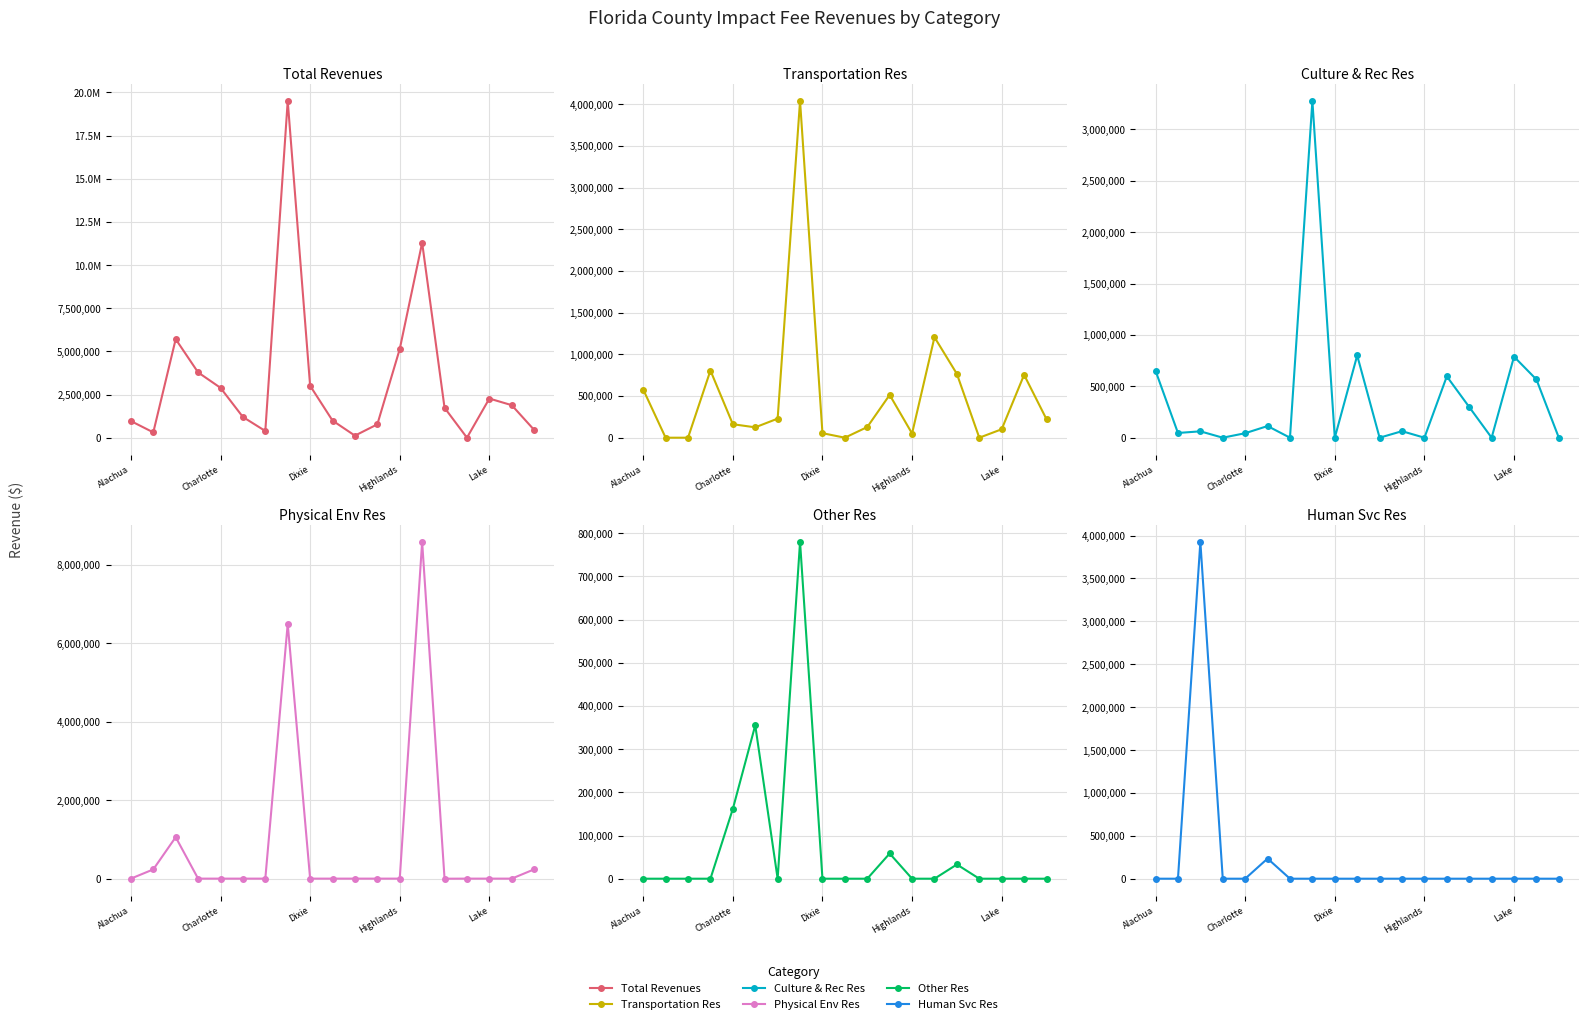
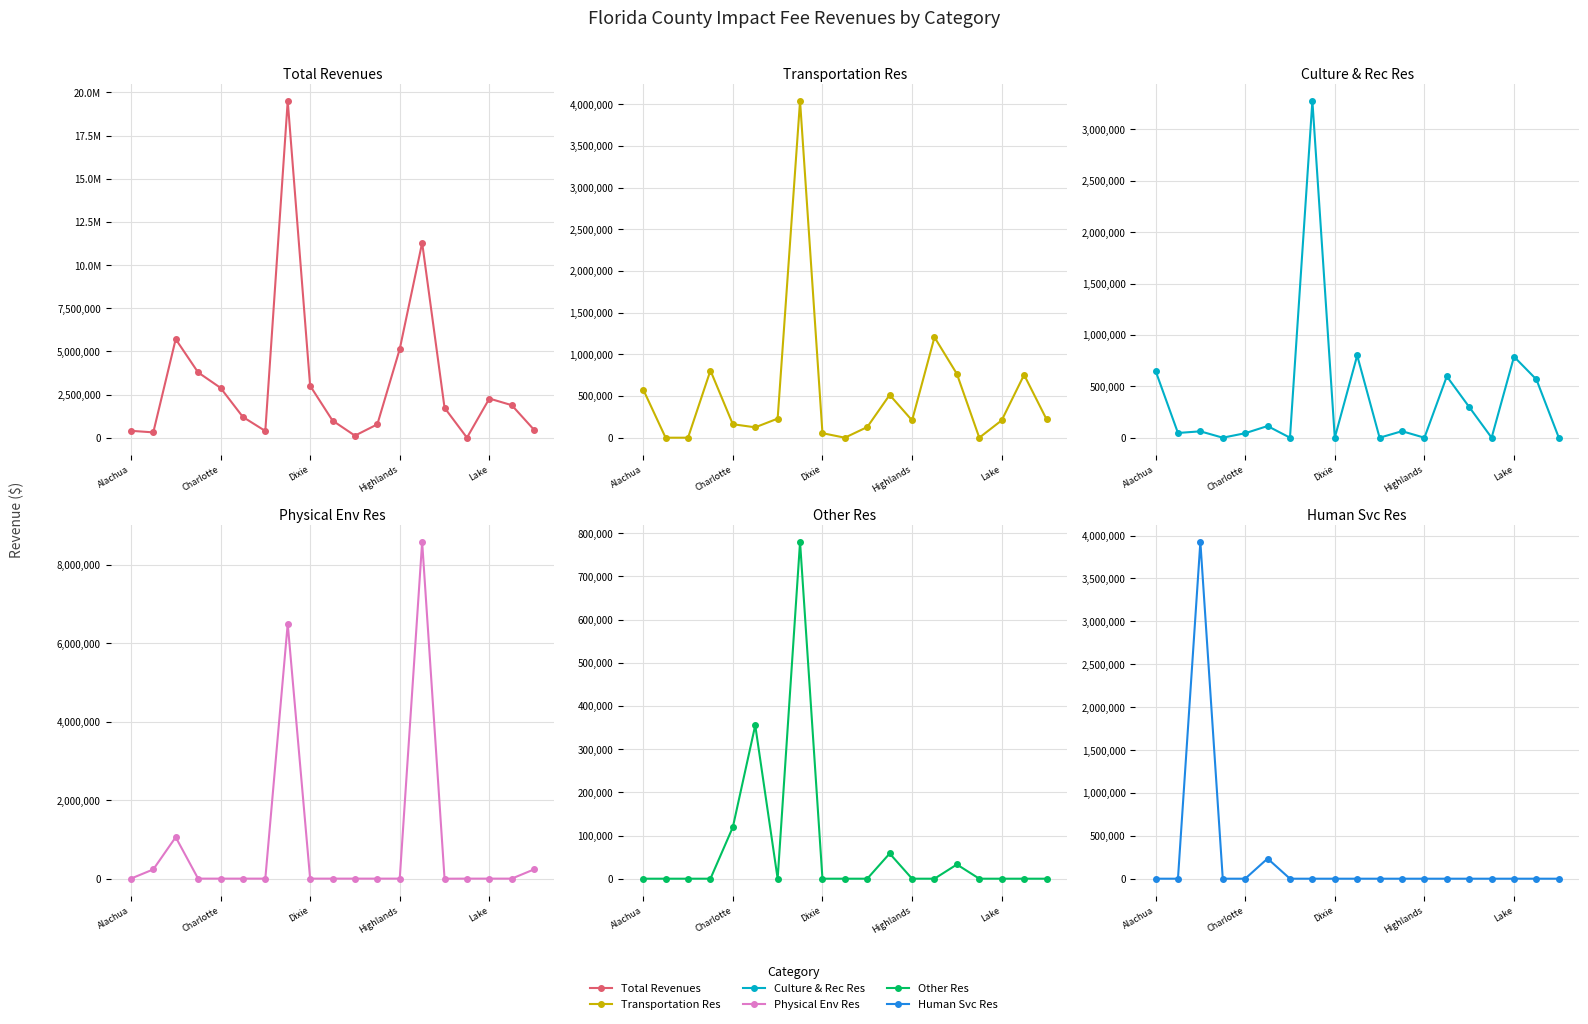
Total Revenues, Alachua: 1,000,000 -> 400,000
Transportation Res, Highlands: 100,000 -> 200,000
Transportation Res, Lake: 100,000 -> 200,000
Other Res, Charlotte: 160,000 -> 120,000
